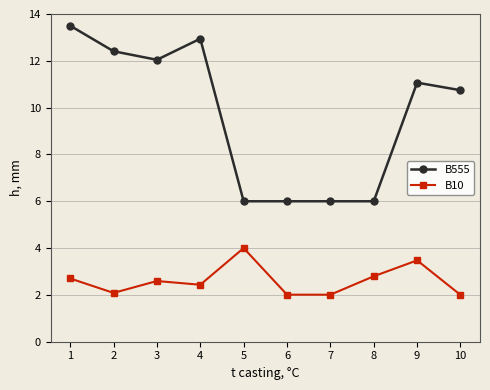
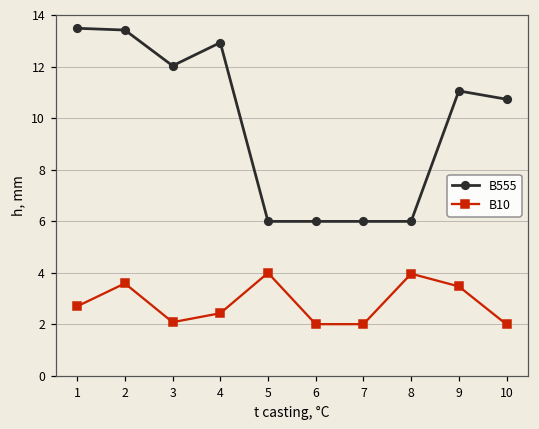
B555, 2: 12.4 -> 13.4
B10, 2: 2.1 -> 3.6
B10, 3: 2.6 -> 2.1
B10, 8: 2.8 -> 4.0
